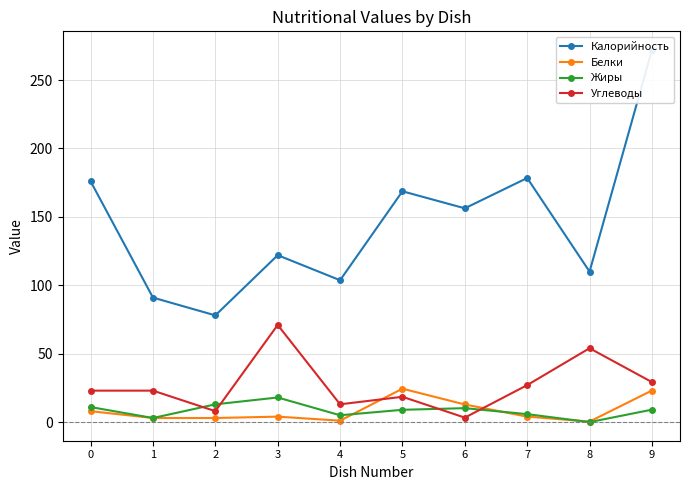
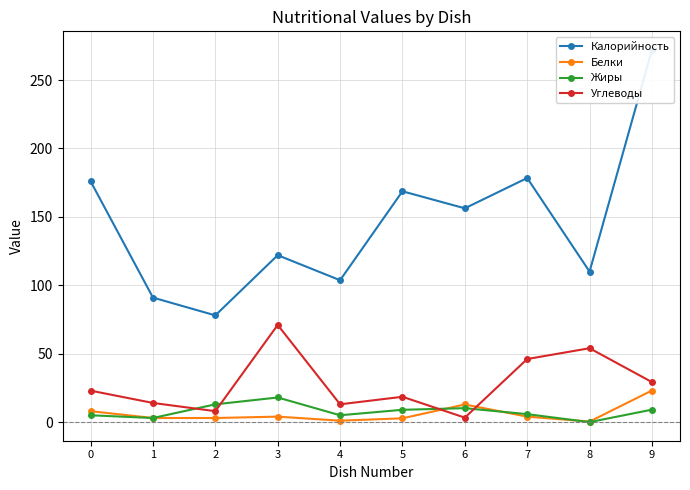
Жиры, 0: 11 -> 5
Углеводы, 1: 23 -> 14
Белки, 5: 24 -> 3
Углеводы, 7: 27 -> 46
